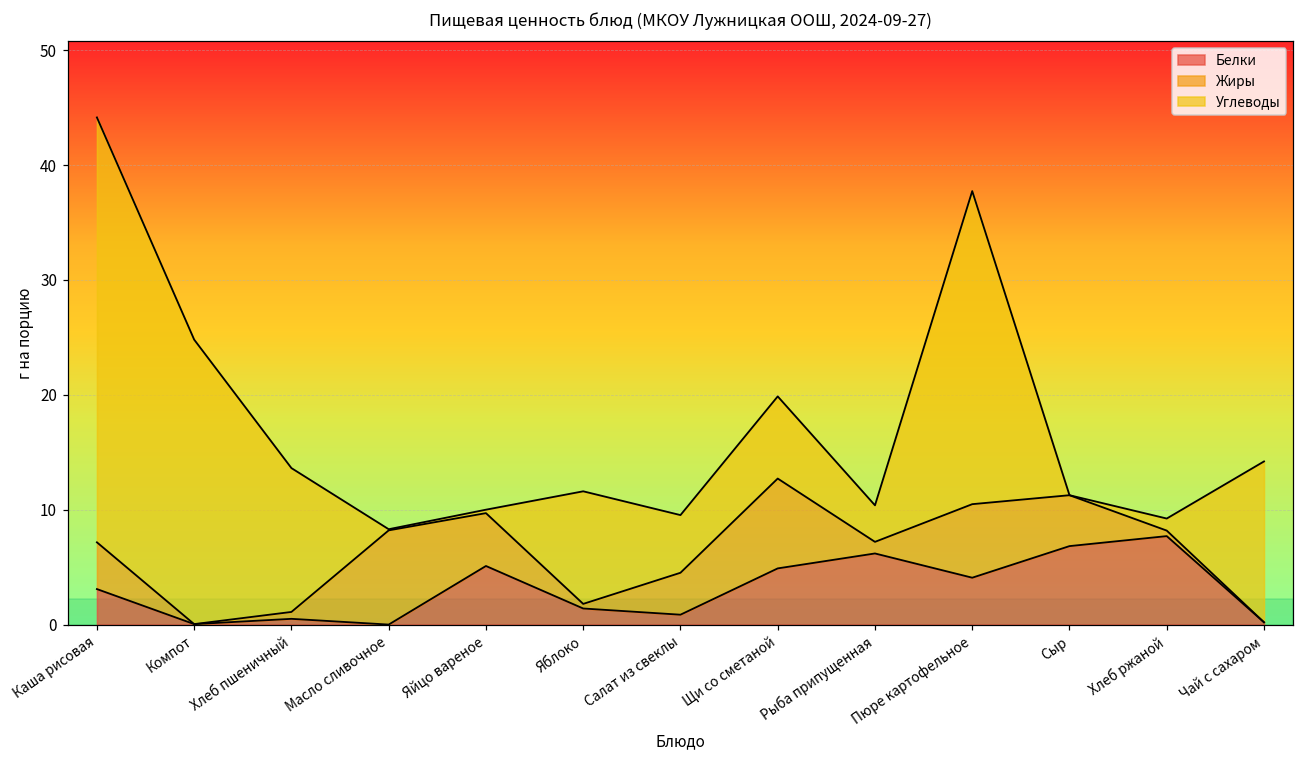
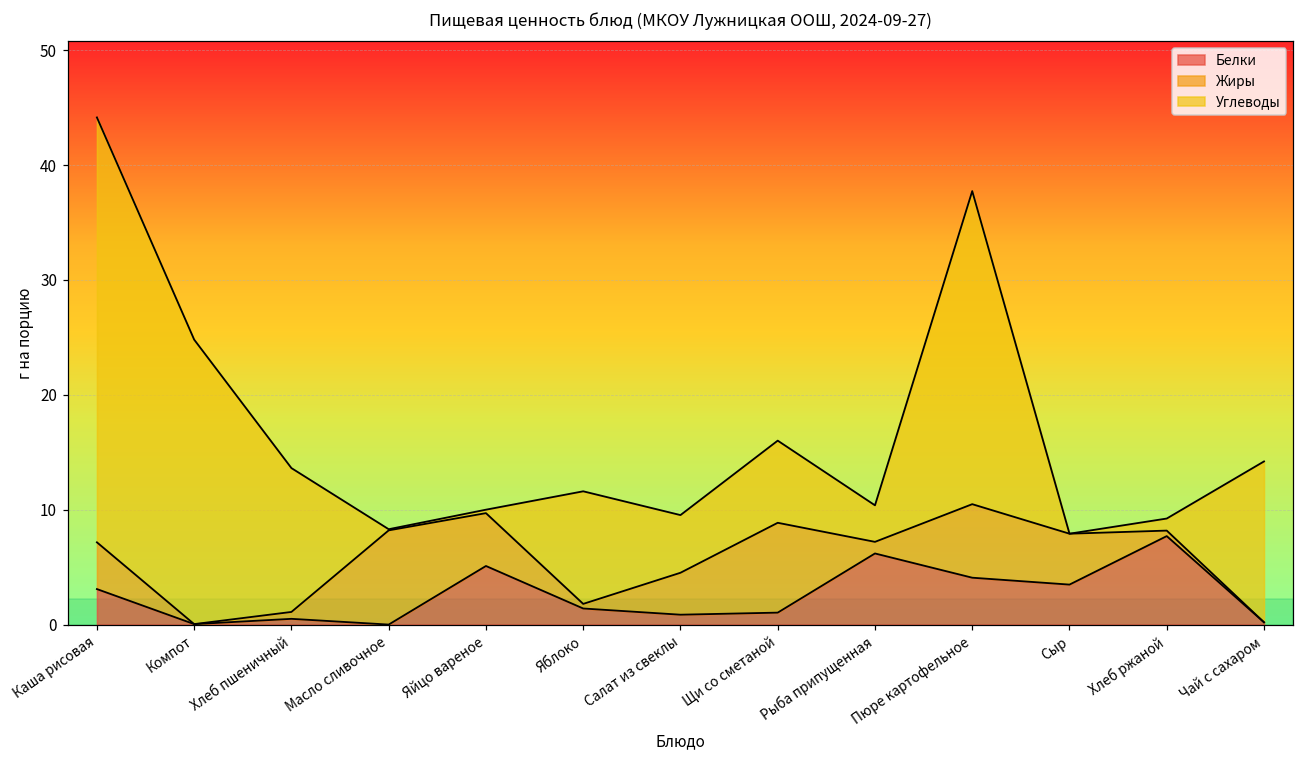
Белки, Щи со сметаной: 4.9 -> 1.0
Белки, Сыр: 6.8 -> 3.5
